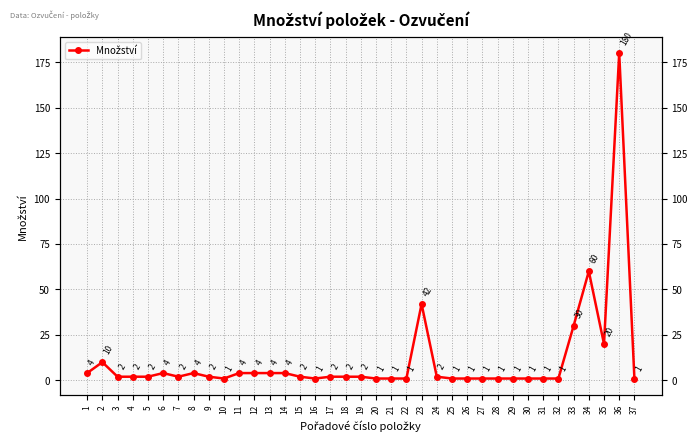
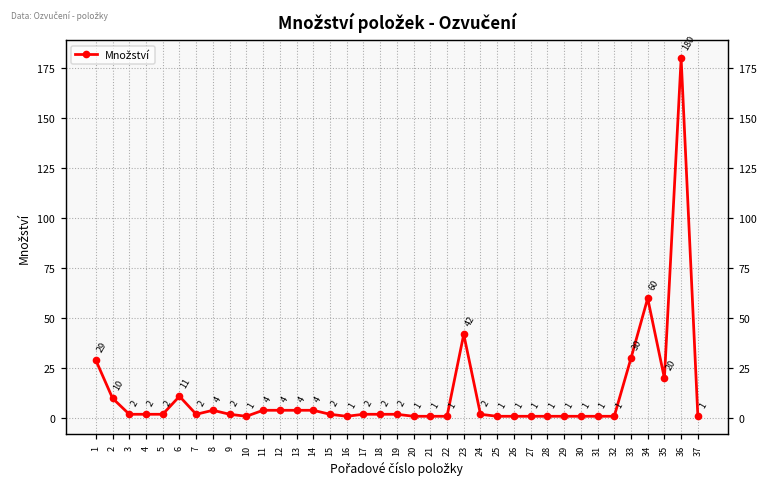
1: 4 -> 29
6: 4 -> 11
